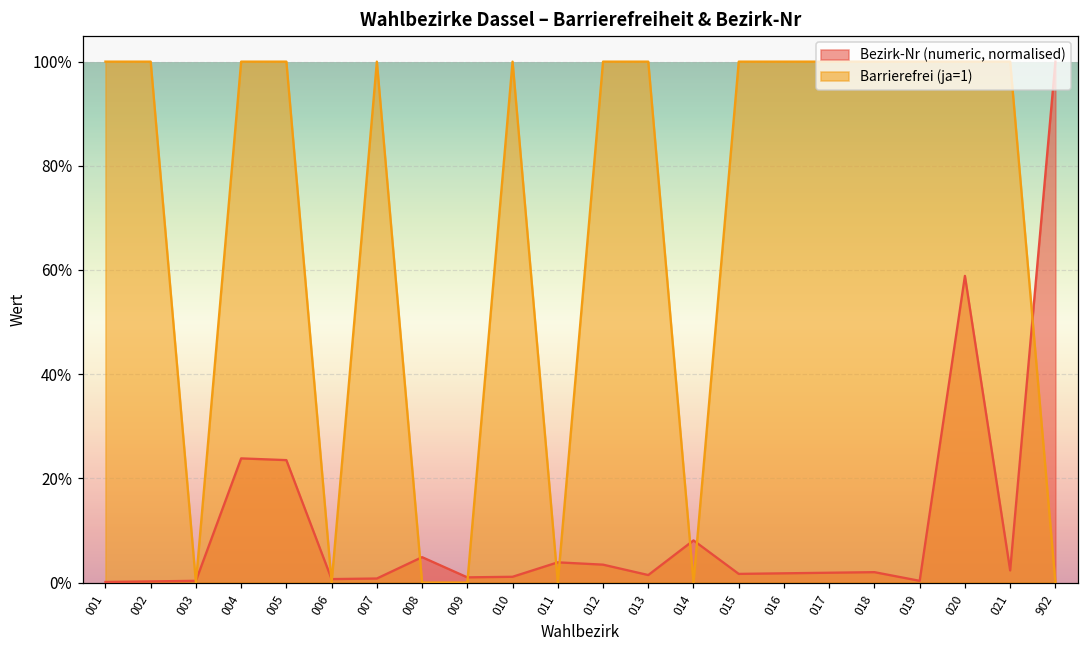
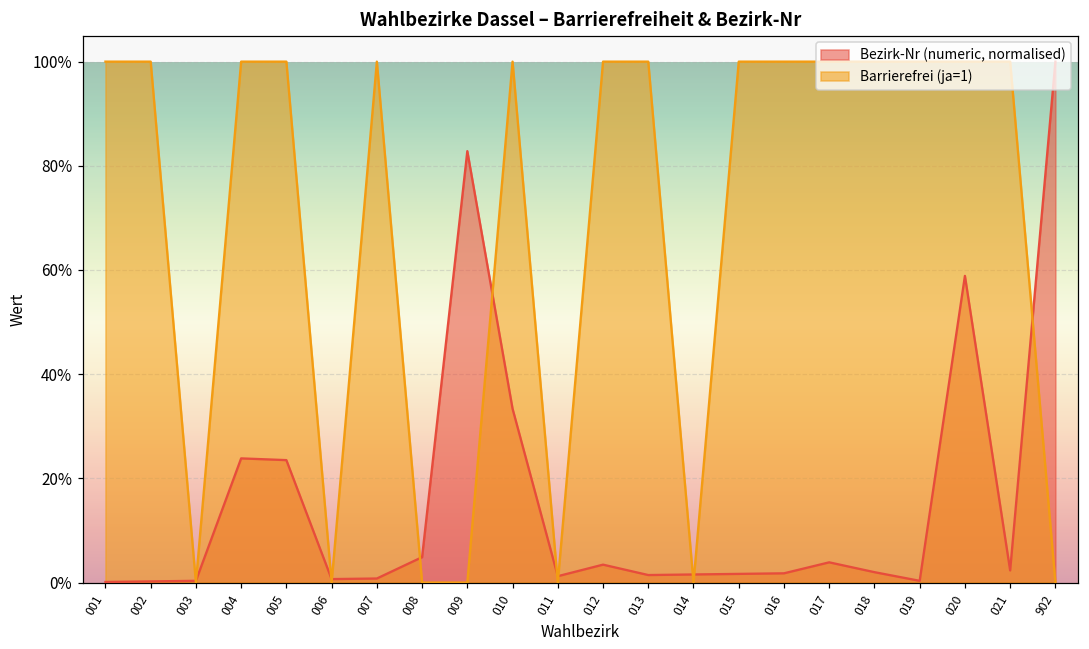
Bezirk-Nr (numeric, normalised), 009: 1% -> 83%
Bezirk-Nr (numeric, normalised), 010: 1% -> 33%
Bezirk-Nr (numeric, normalised), 011: 4% -> 1%
Bezirk-Nr (numeric, normalised), 014: 8% -> 2%
Bezirk-Nr (numeric, normalised), 017: 2% -> 4%
